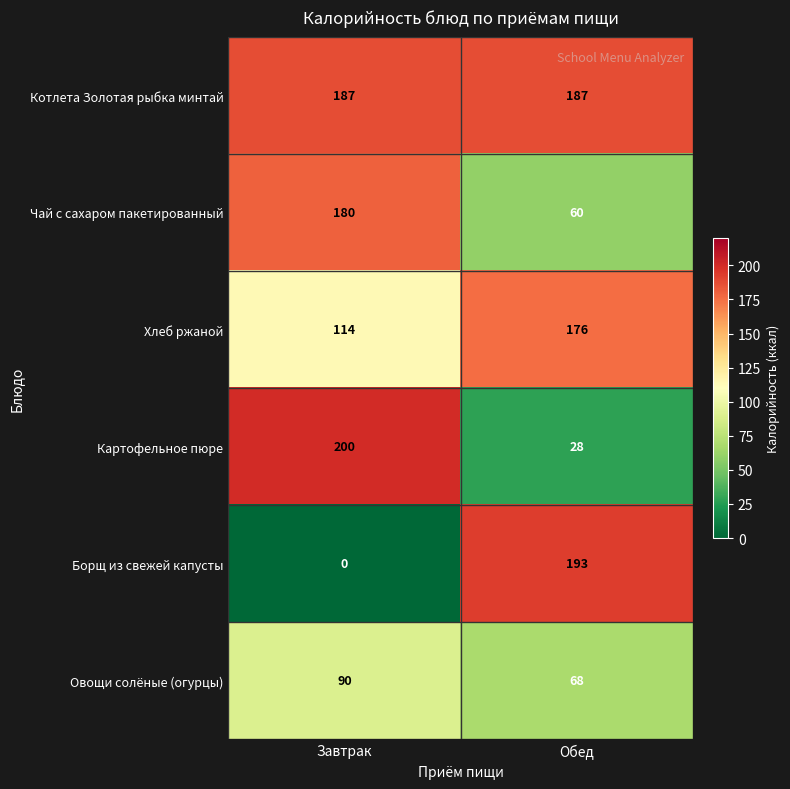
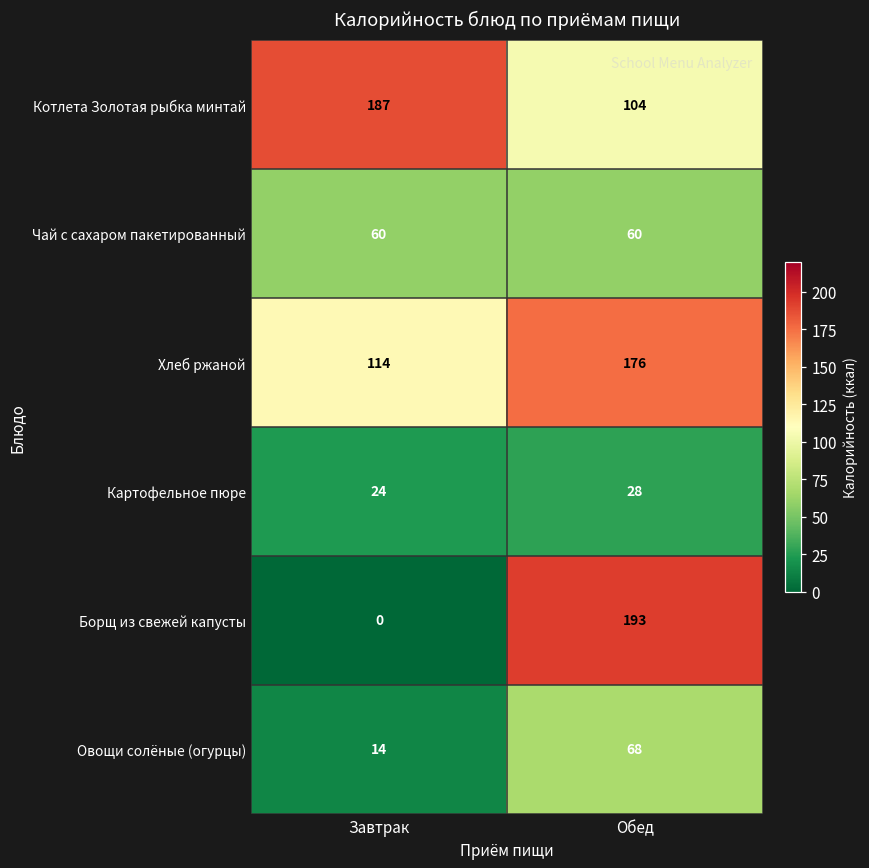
Котлета Золотая рыбка минтай, Обед: 187 -> 104
Чай с сахаром пакетированный, Завтрак: 180 -> 60
Картофельное пюре, Завтрак: 200 -> 24
Овощи солёные (огурцы), Завтрак: 90 -> 14
